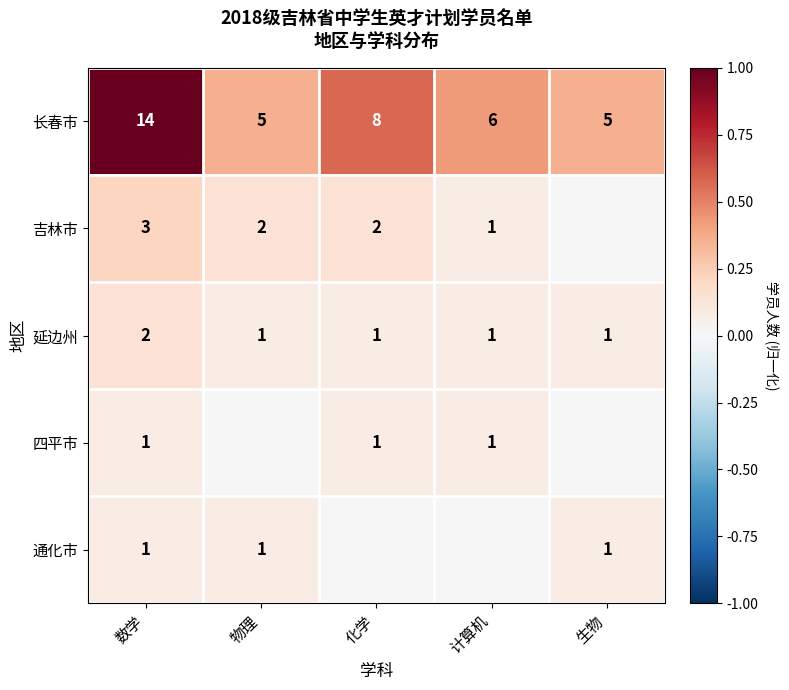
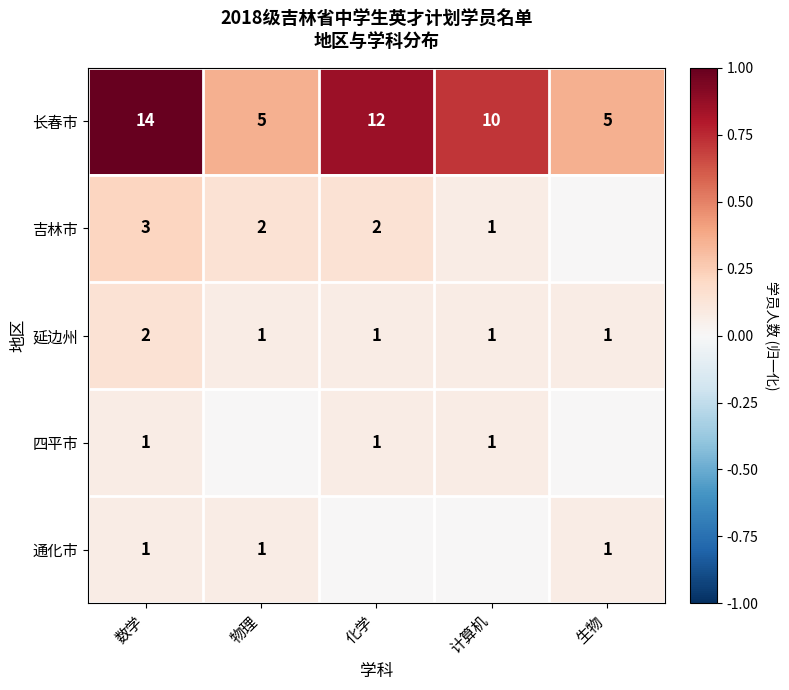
长春市, 化学: 8 -> 12
长春市, 计算机: 6 -> 10
